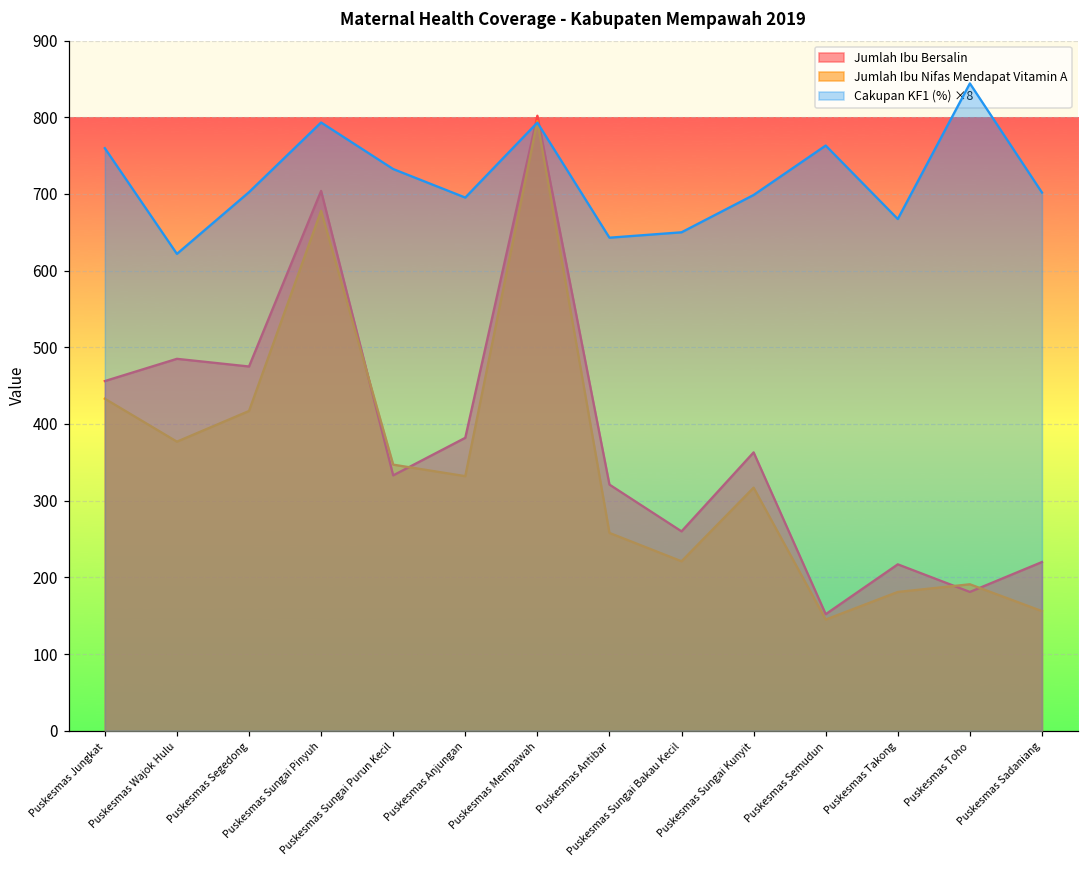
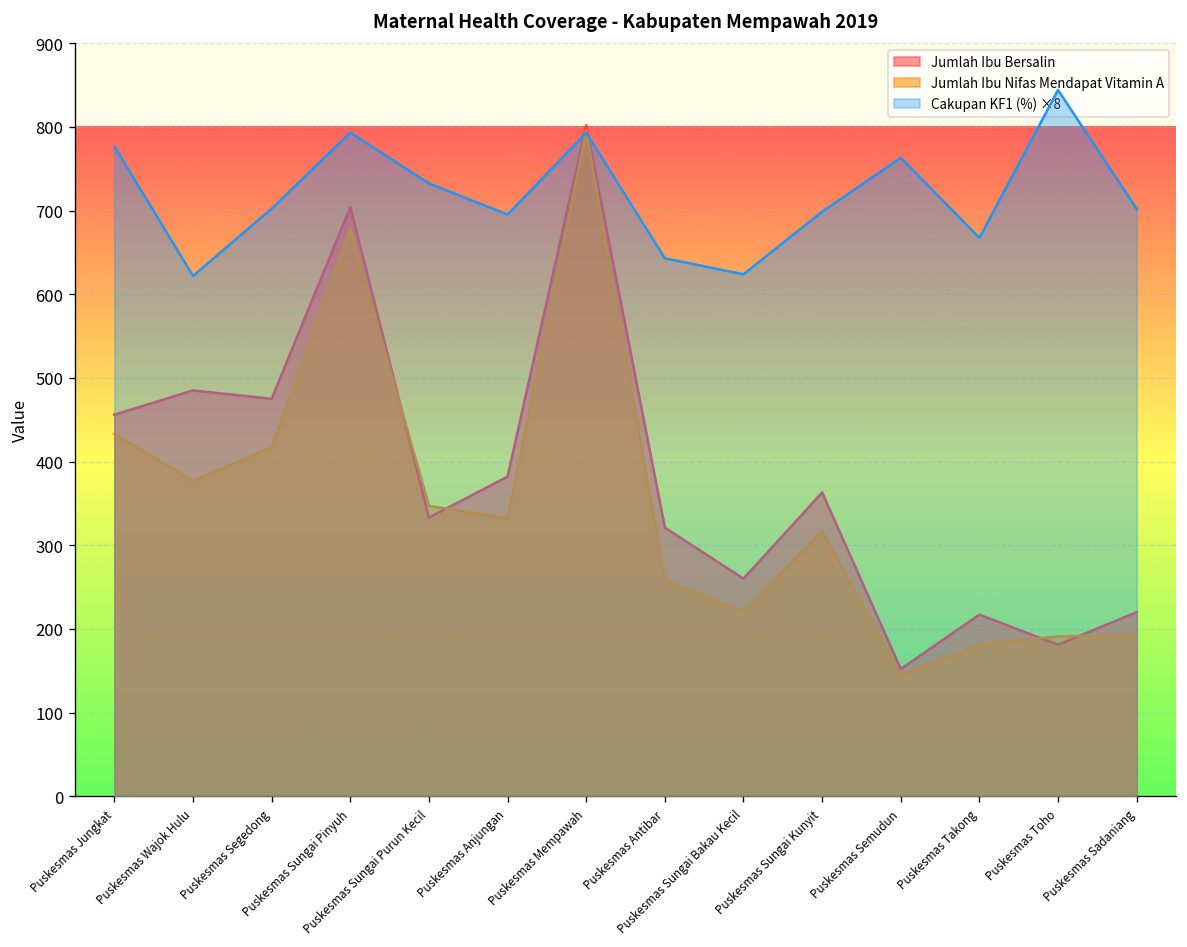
Cakupan KF1 (%) ×8, Puskesmas Jungkat: 760 -> 780
Cakupan KF1 (%) ×8, Puskesmas Sungai Bakau Kecil: 650 -> 620
Jumlah Ibu Nifas Mendapat Vitamin A, Puskesmas Sadaniang: 160 -> 190
